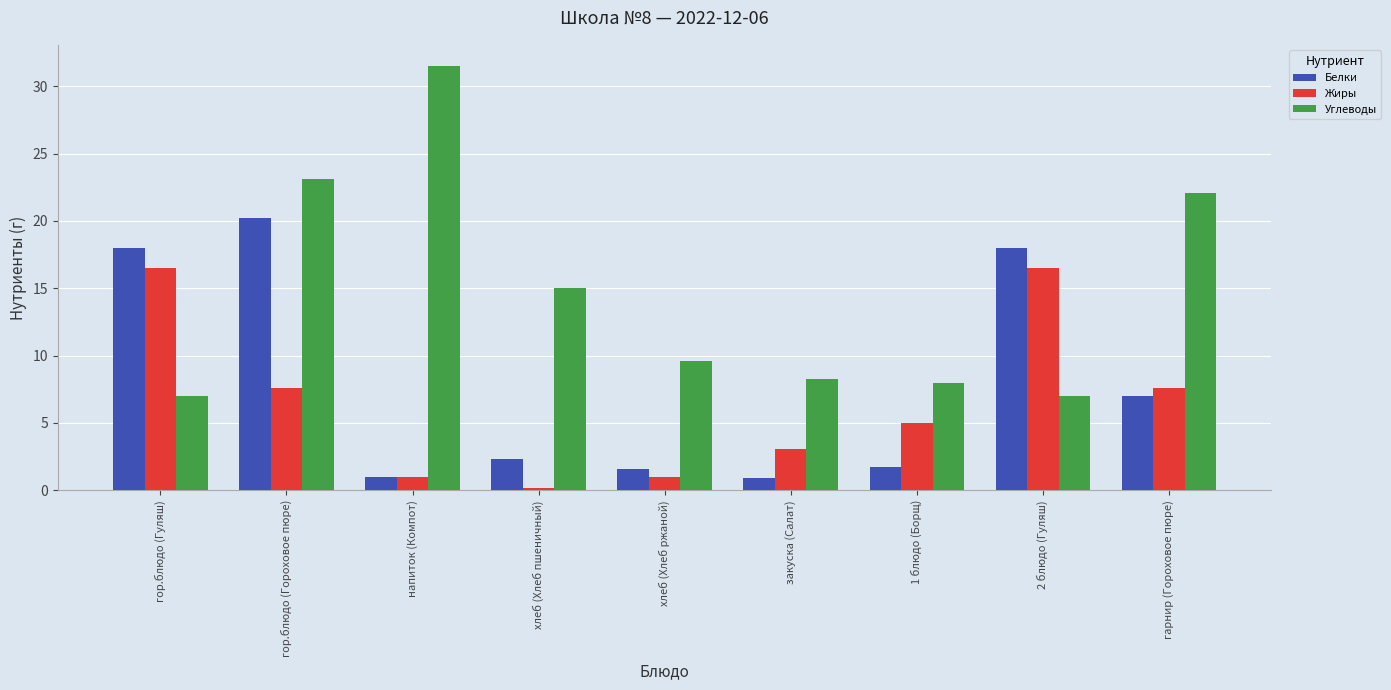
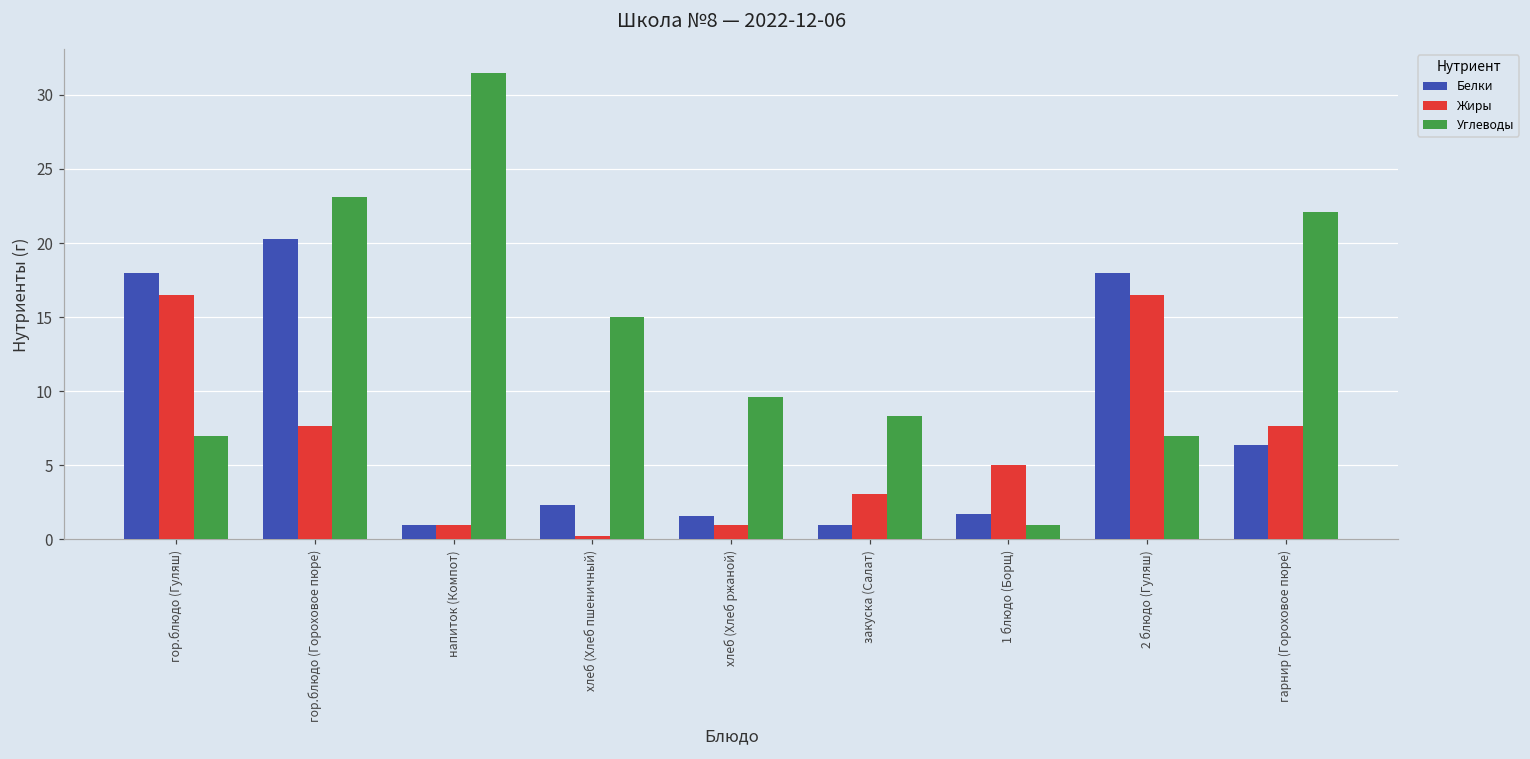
Углеводы, 1 блюдо (Борщ): 8 -> 1
Белки, гарнир (Гороховое пюре): 7.0 -> 6.4
